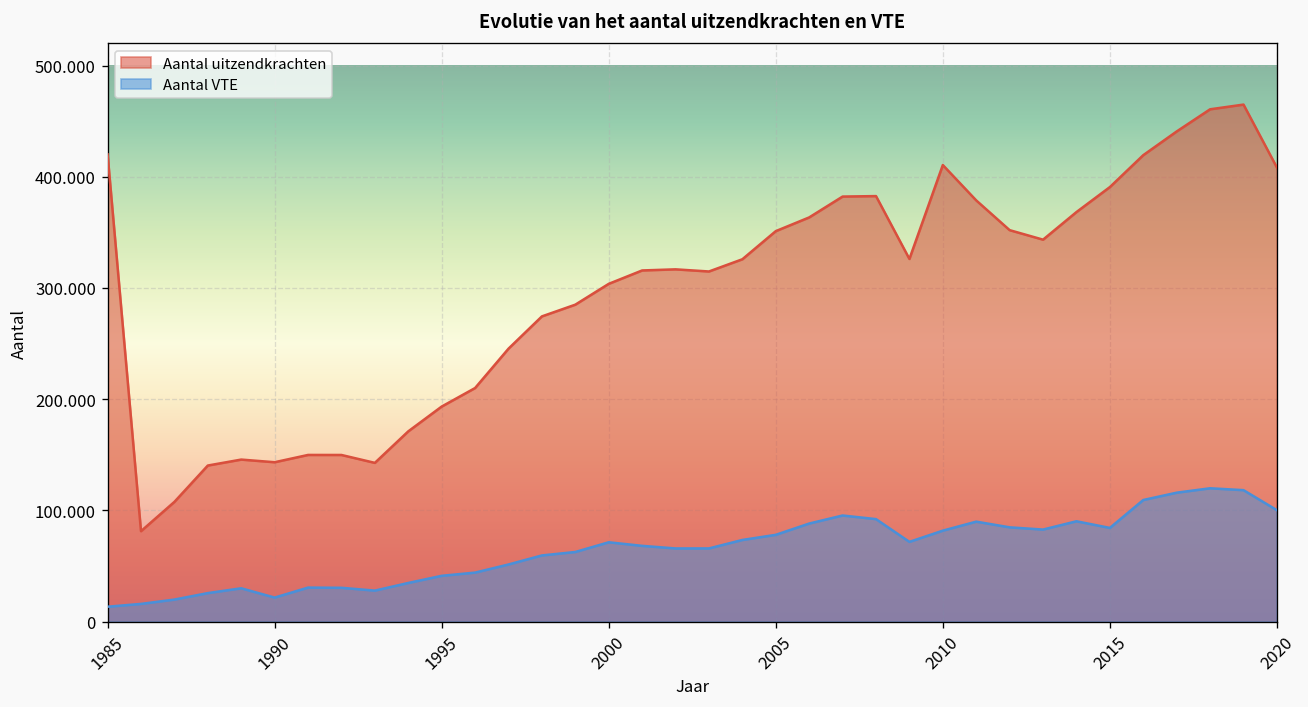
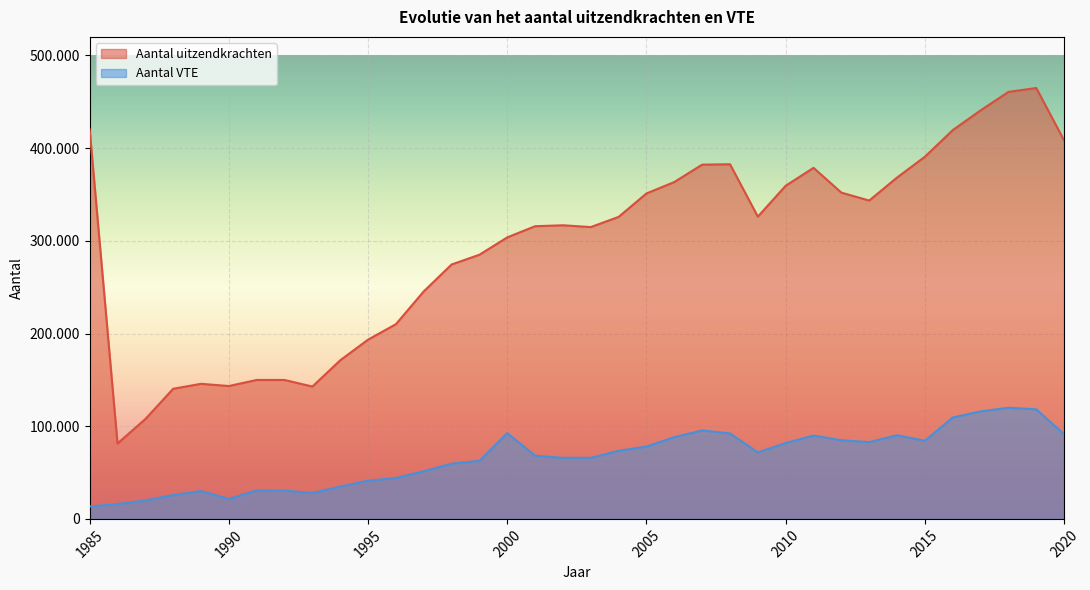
Aantal VTE, 2000: 70 -> 90
Aantal uitzendkrachten, 2010: 410 -> 360
Aantal VTE, 2020: 100 -> 90
